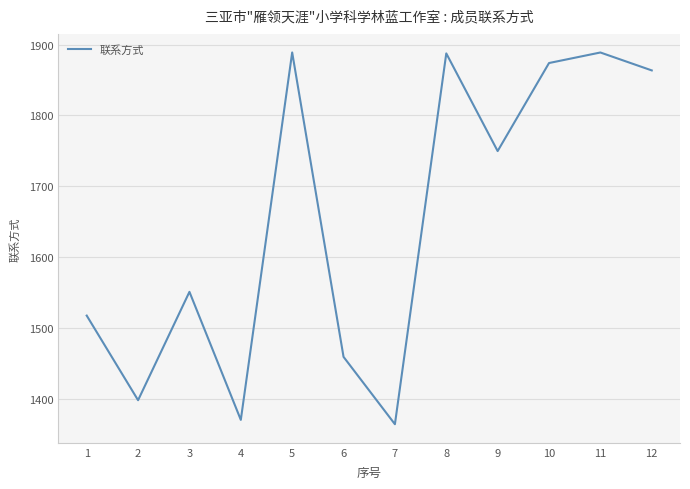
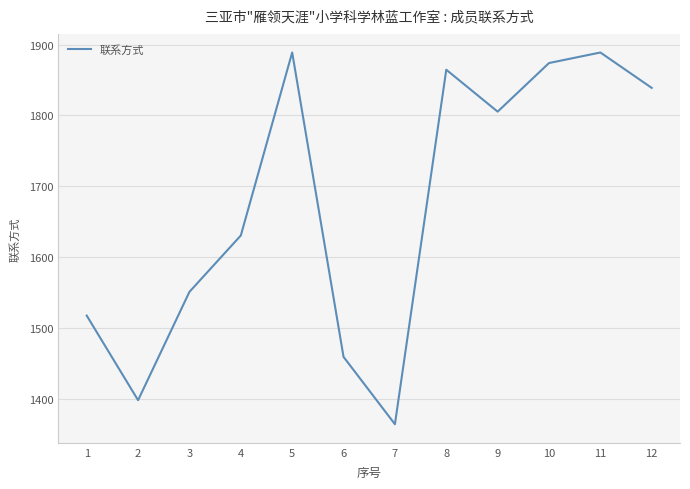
4: 1370 -> 1630
8: 1890 -> 1860
9: 1750 -> 1810
12: 1860 -> 1840
